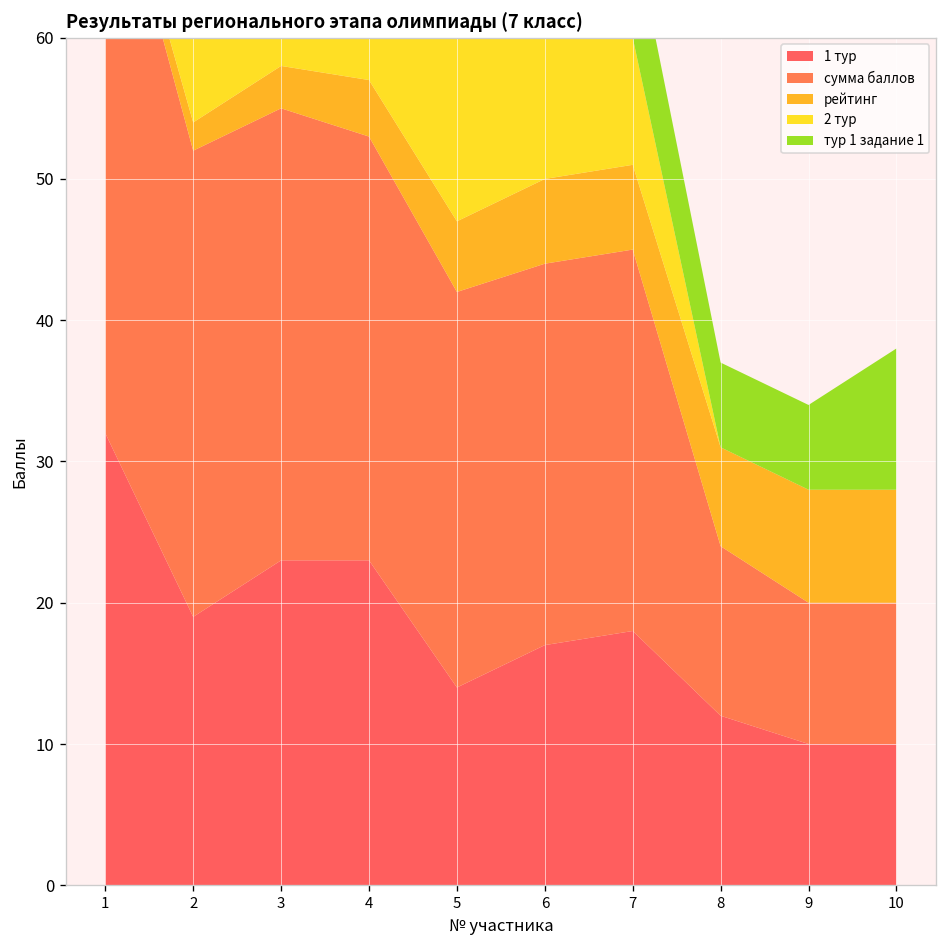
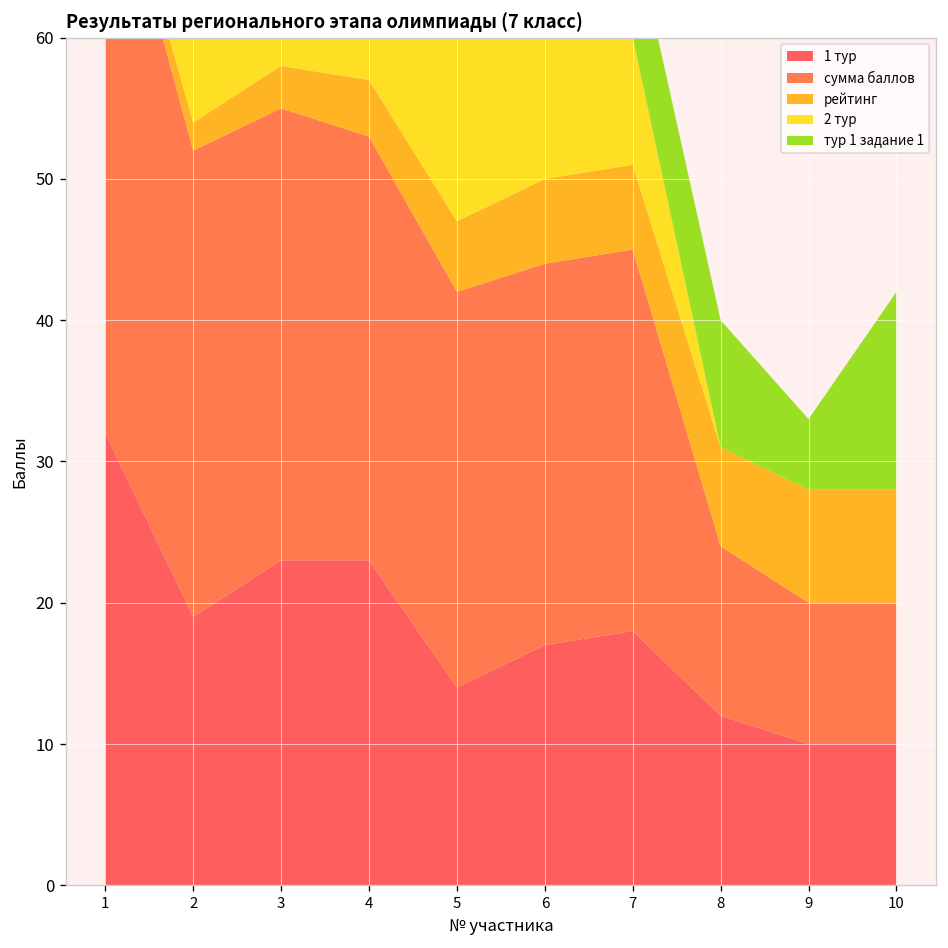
тур 1 задание 1, 8: 6 -> 9
тур 1 задание 1, 9: 6 -> 5
тур 1 задание 1, 10: 10 -> 14
